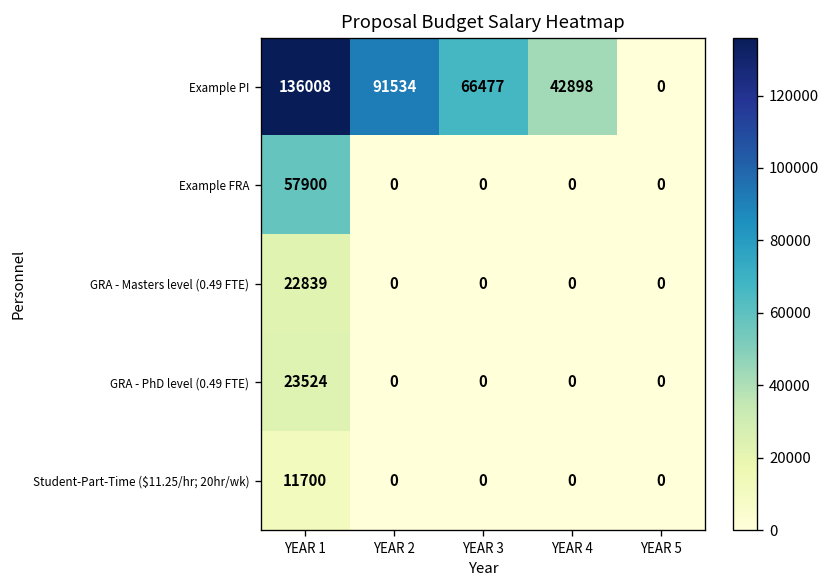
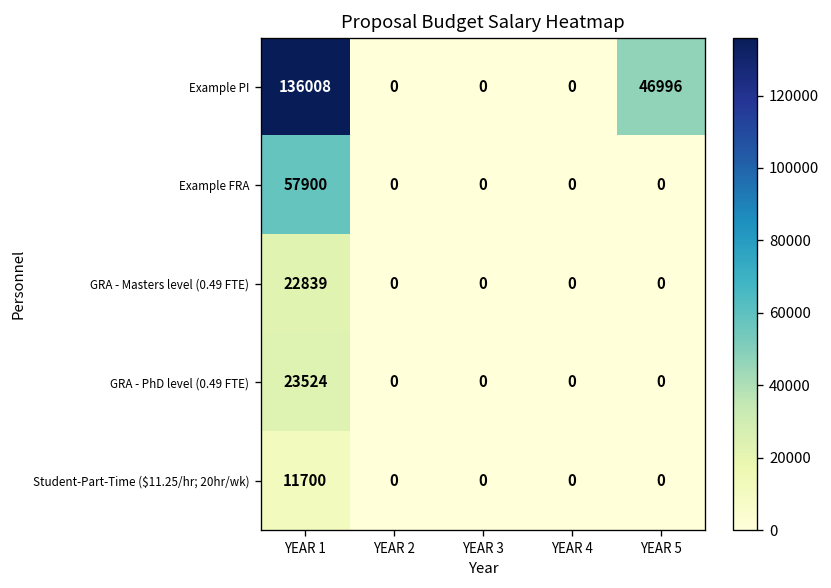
Example PI, YEAR 2: 91534 -> 0
Example PI, YEAR 3: 66477 -> 0
Example PI, YEAR 4: 42898 -> 0
Example PI, YEAR 5: 0 -> 46996
